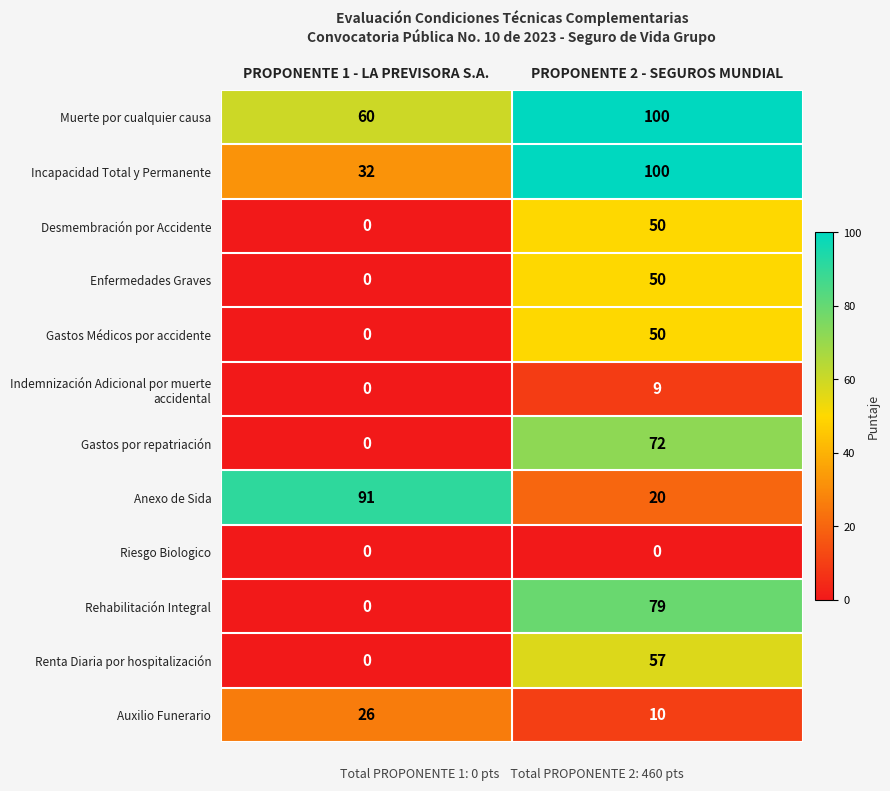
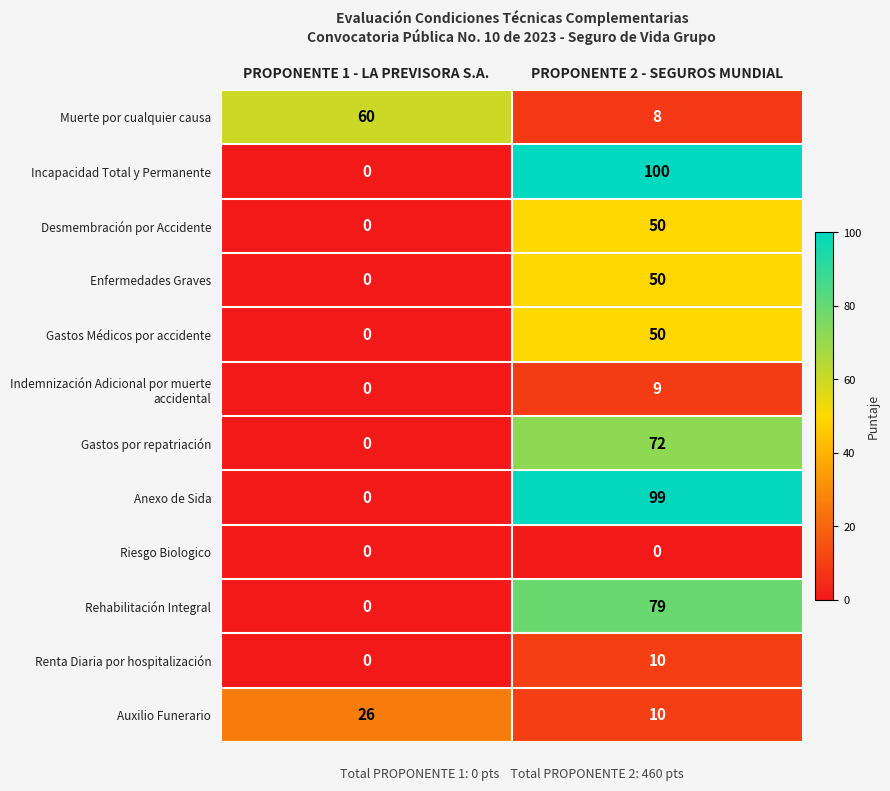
Muerte por cualquier causa, PROPONENTE 2 - SEGUROS MUNDIAL: 100 -> 8
Incapacidad Total y Permanente, PROPONENTE 1 - LA PREVISORA S.A.: 32 -> 0
Anexo de Sida, PROPONENTE 1 - LA PREVISORA S.A.: 91 -> 0
Anexo de Sida, PROPONENTE 2 - SEGUROS MUNDIAL: 20 -> 99
Renta Diaria por hospitalización, PROPONENTE 2 - SEGUROS MUNDIAL: 57 -> 10
